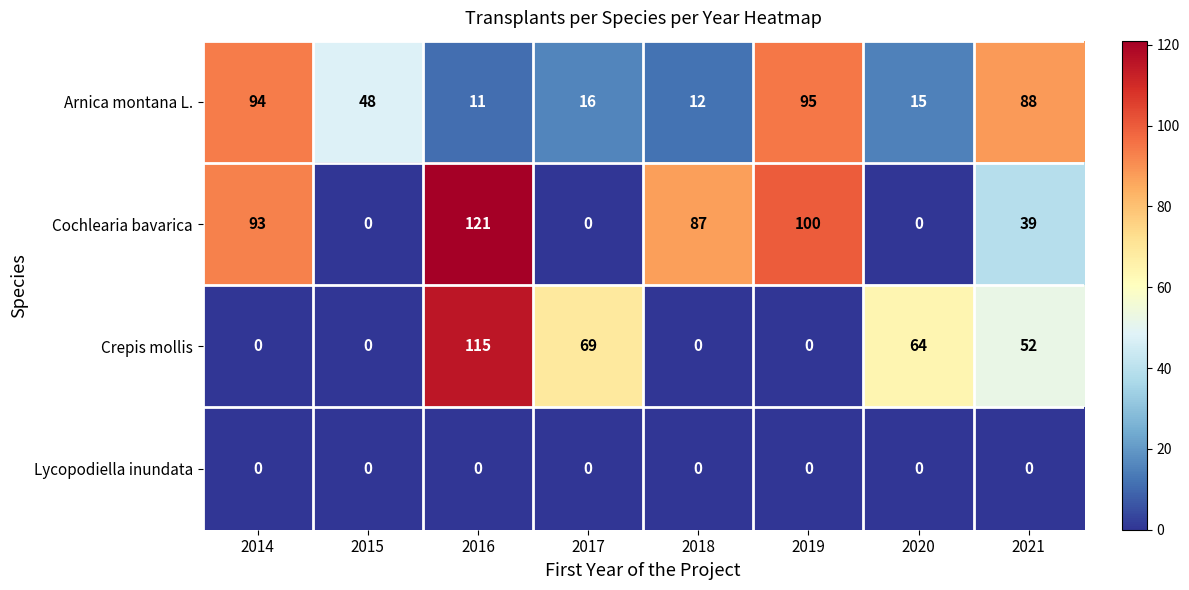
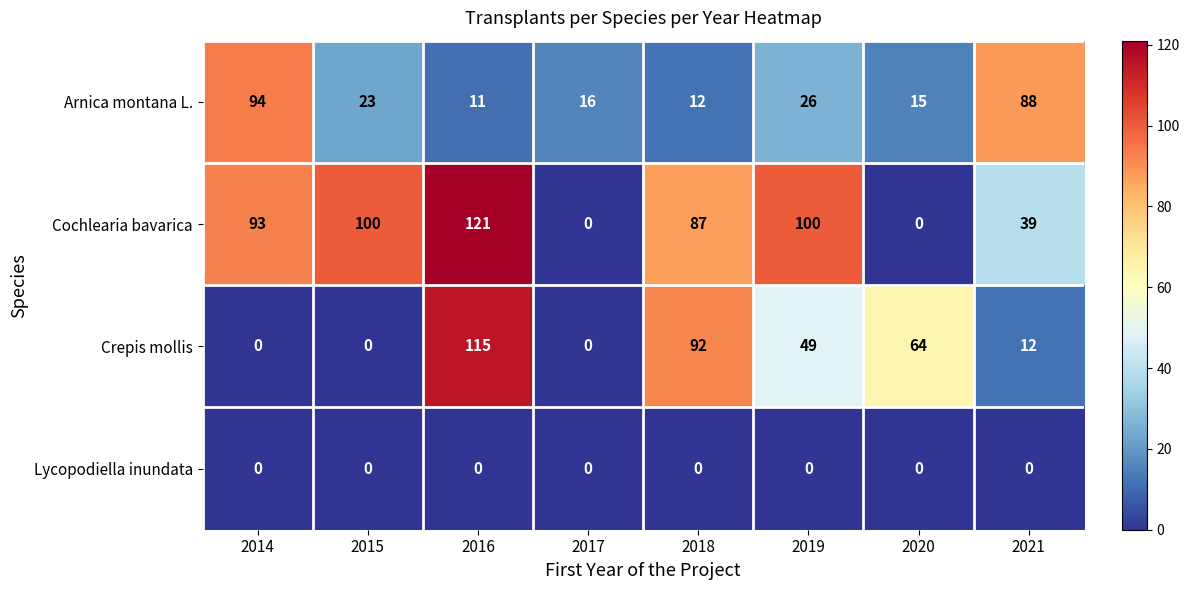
Arnica montana L., 2015: 48 -> 23
Arnica montana L., 2019: 95 -> 26
Cochlearia bavarica, 2015: 0 -> 100
Crepis mollis, 2017: 69 -> 0
Crepis mollis, 2018: 0 -> 92
Crepis mollis, 2019: 0 -> 49
Crepis mollis, 2021: 52 -> 12
